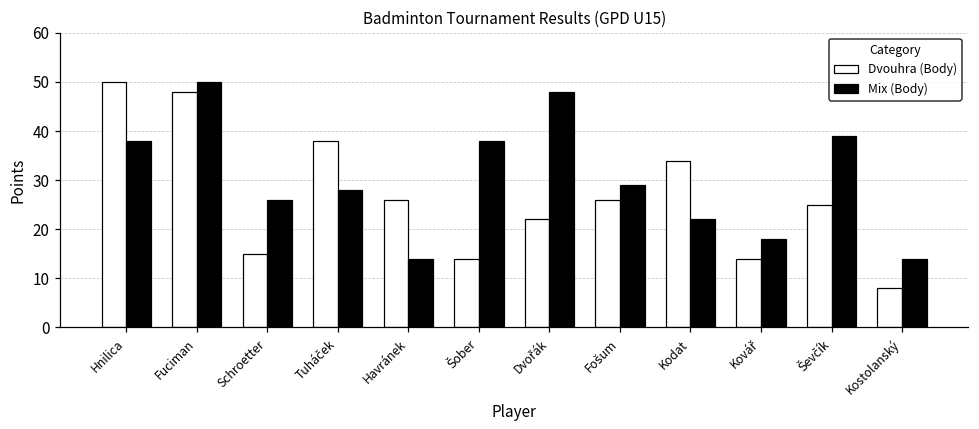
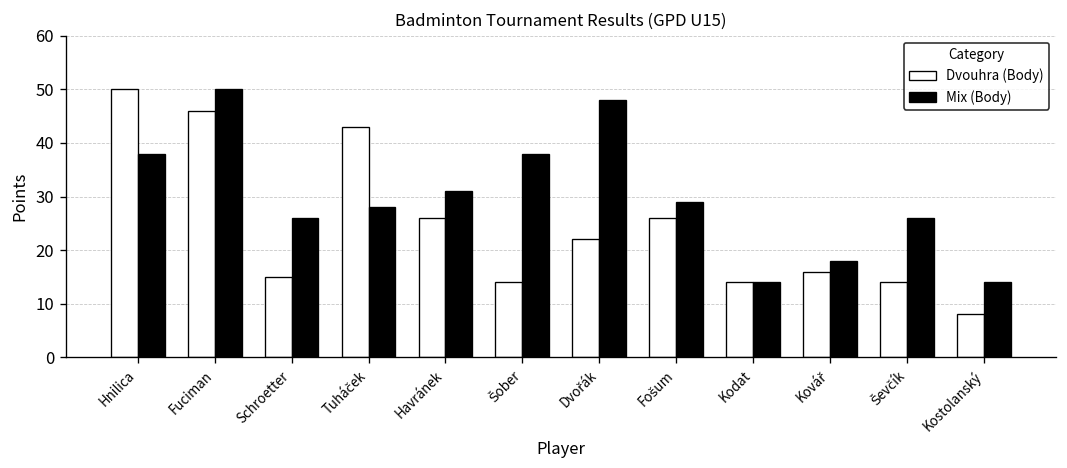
Dvouhra (Body), Fuciman: 48 -> 46
Dvouhra (Body), Tuháček: 38 -> 43
Mix (Body), Havránek: 14 -> 31
Dvouhra (Body), Kodat: 34 -> 14
Mix (Body), Kodat: 22 -> 14
Dvouhra (Body), Kovář: 14 -> 16
Dvouhra (Body), Ševčík: 25 -> 14
Mix (Body), Ševčík: 39 -> 26
